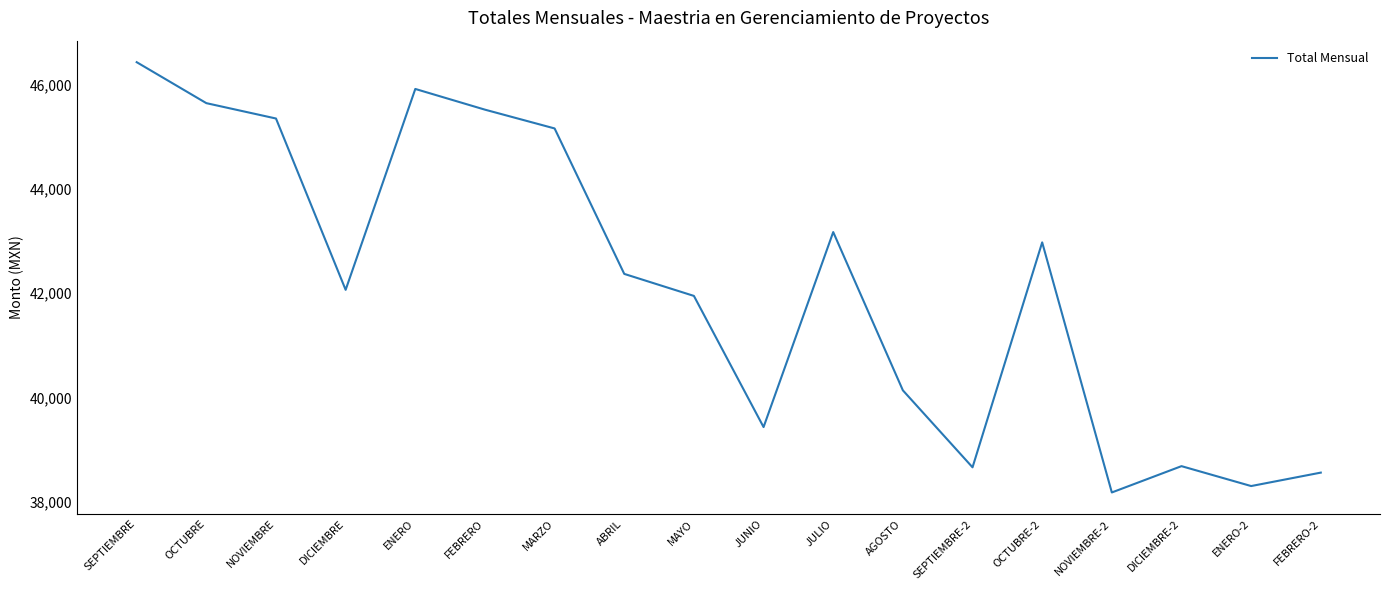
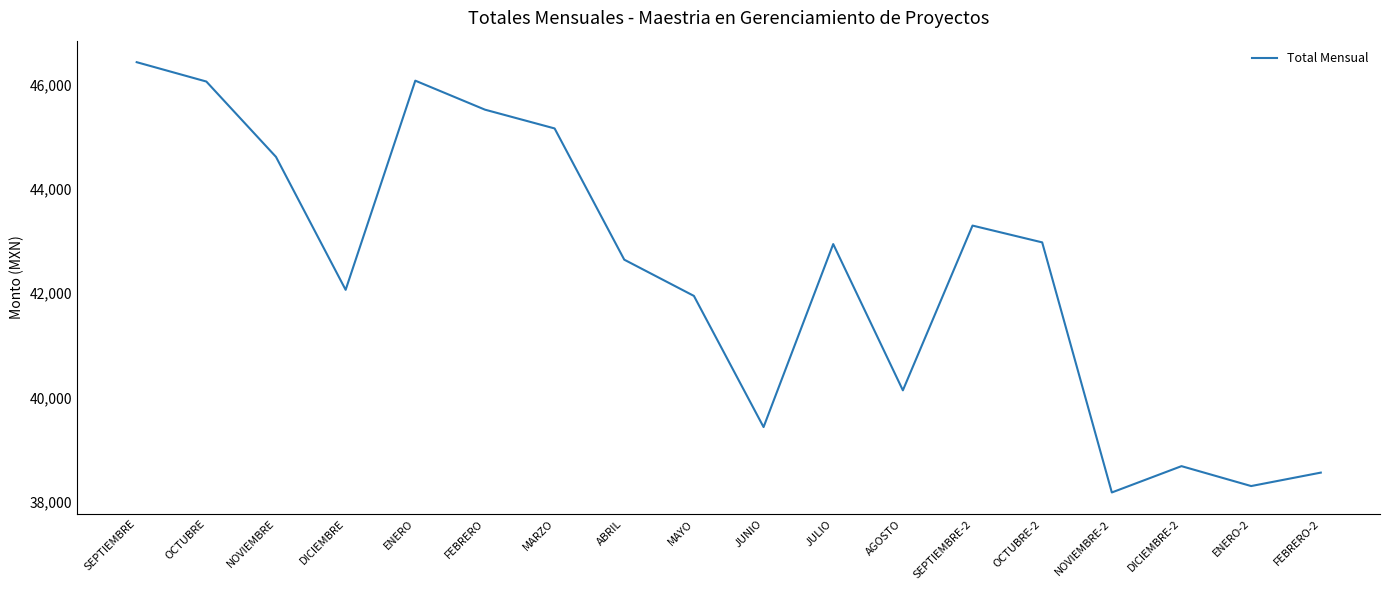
OCTUBRE: 45,600 -> 46,100
NOVIEMBRE: 45,400 -> 44,600
ENERO: 45,900 -> 46,100
ABRIL: 42,400 -> 42,600
JULIO: 43,200 -> 42,900
SEPTIEMBRE-2: 38,700 -> 43,300
